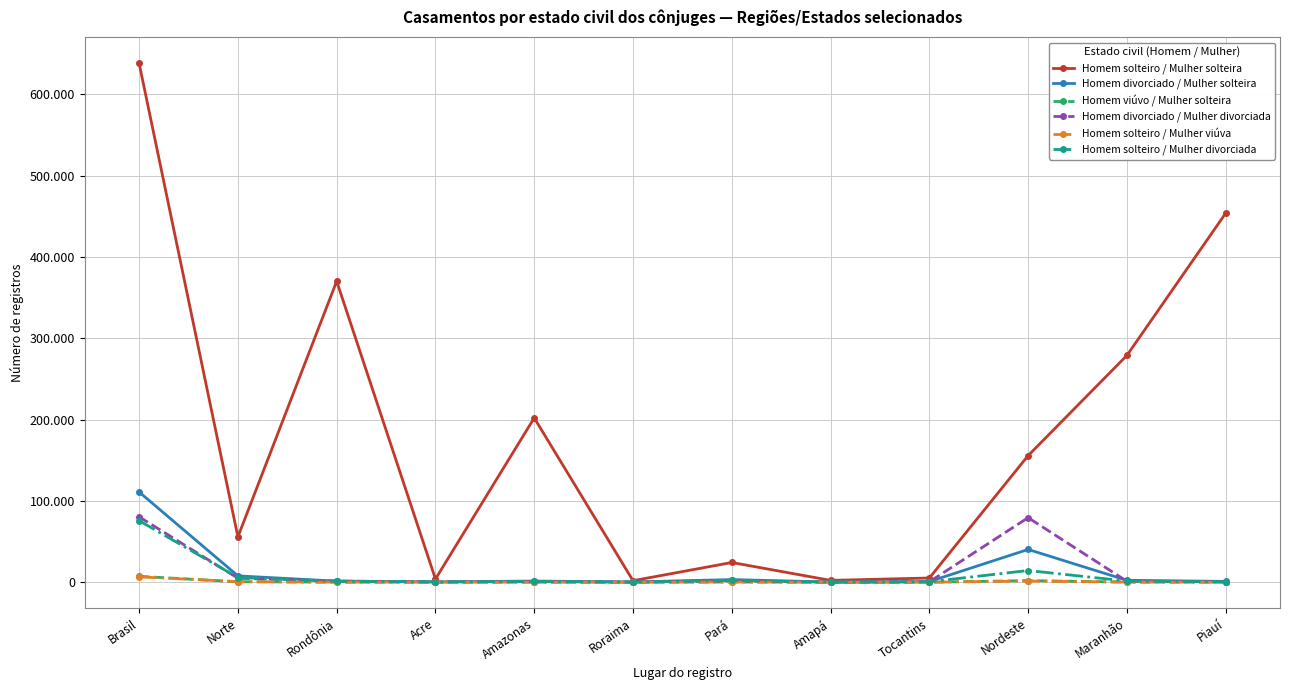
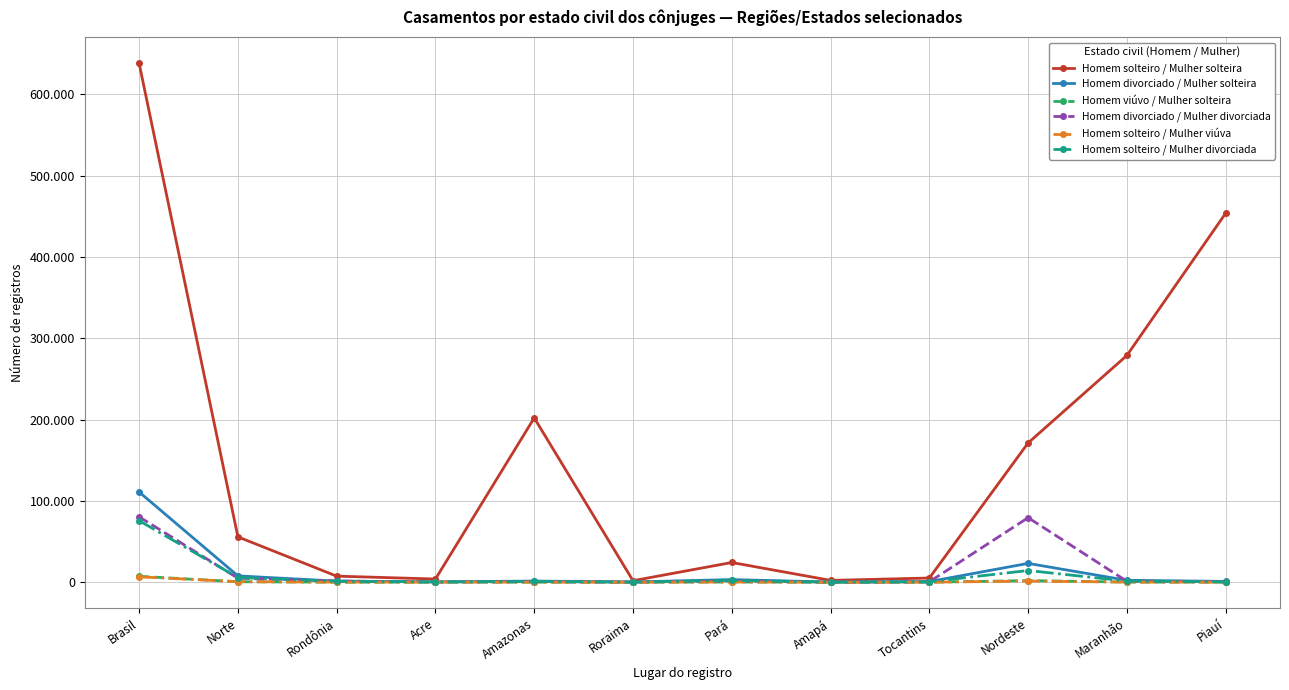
Homem solteiro / Mulher solteira, Rondônia: 370 -> 10
Homem solteiro / Mulher solteira, Nordeste: 160 -> 170
Homem divorciado / Mulher solteira, Nordeste: 40 -> 20
